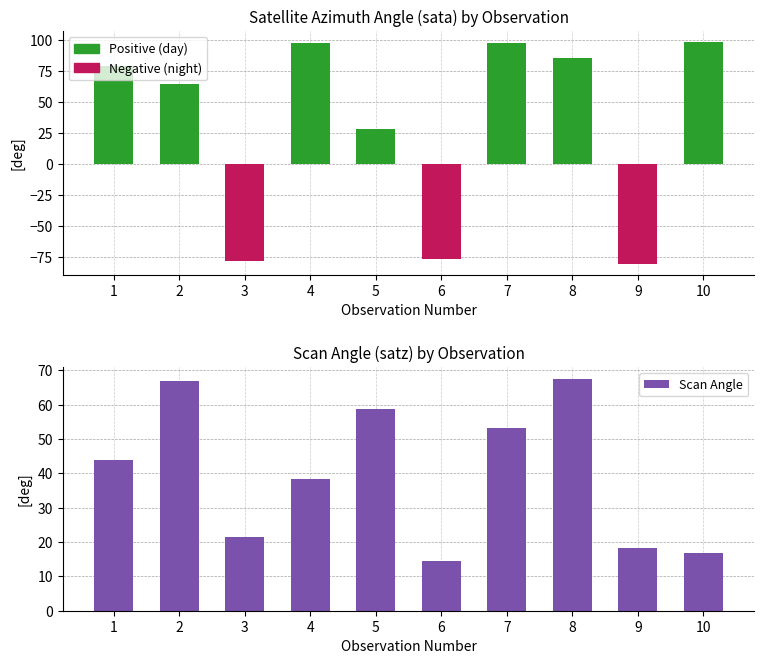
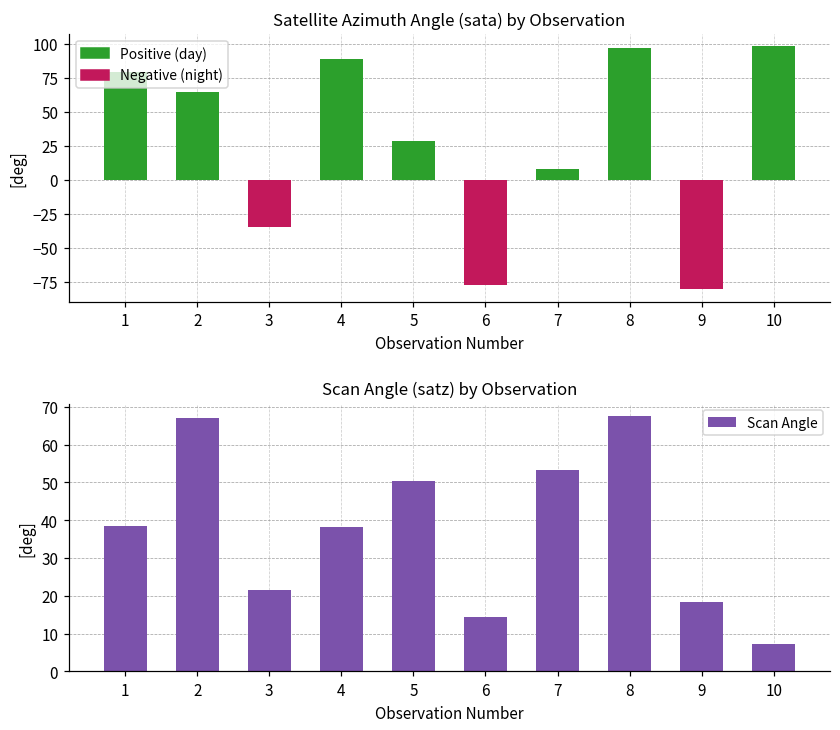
Satellite Azimuth Angle (sata) by Observation, 3: -79 -> -35
Satellite Azimuth Angle (sata) by Observation, 4: 98 -> 89
Satellite Azimuth Angle (sata) by Observation, 7: 98 -> 8
Satellite Azimuth Angle (sata) by Observation, 8: 86 -> 97
Scan Angle (satz) by Observation, 1: 44 -> 39
Scan Angle (satz) by Observation, 5: 59 -> 50
Scan Angle (satz) by Observation, 10: 17 -> 7
